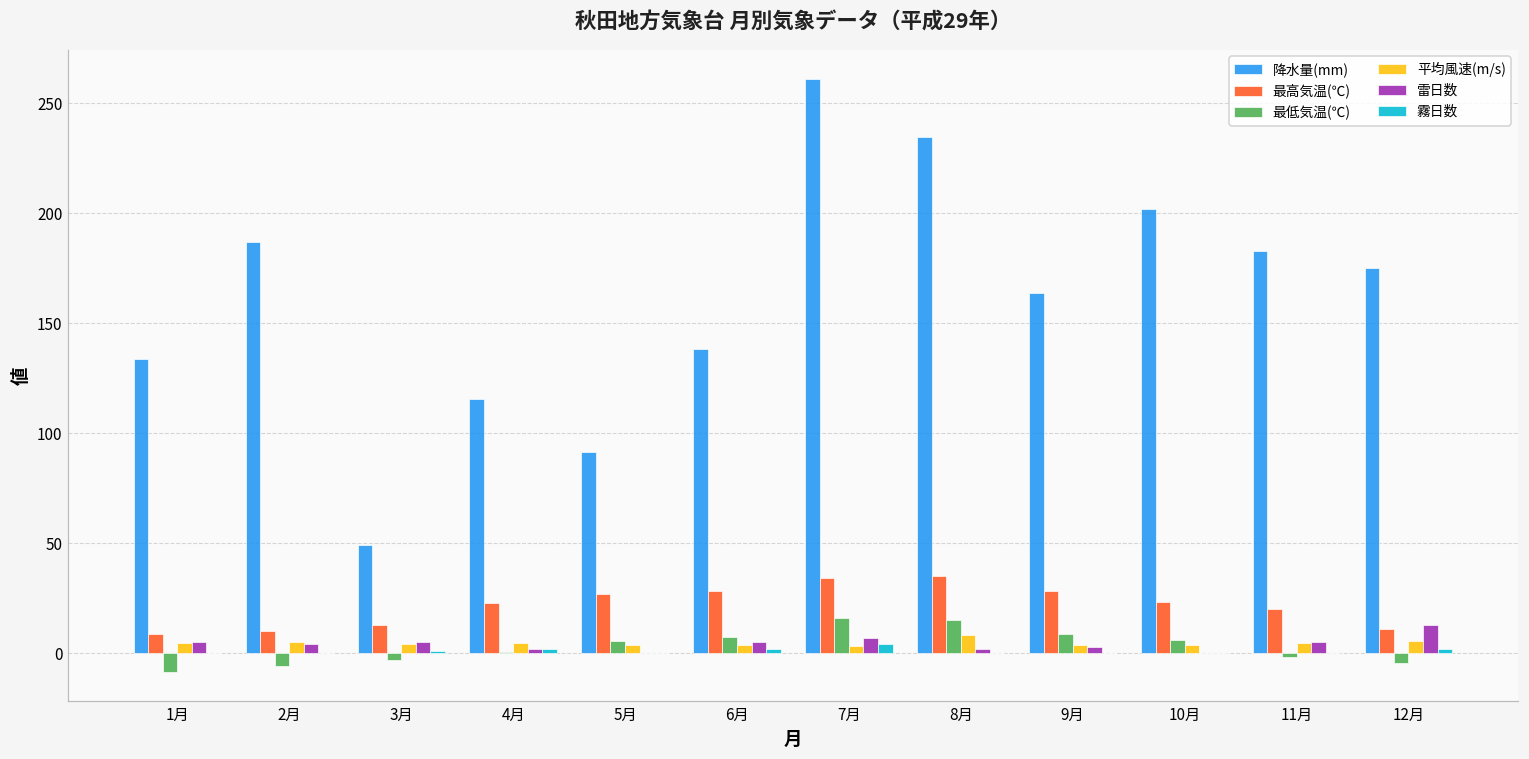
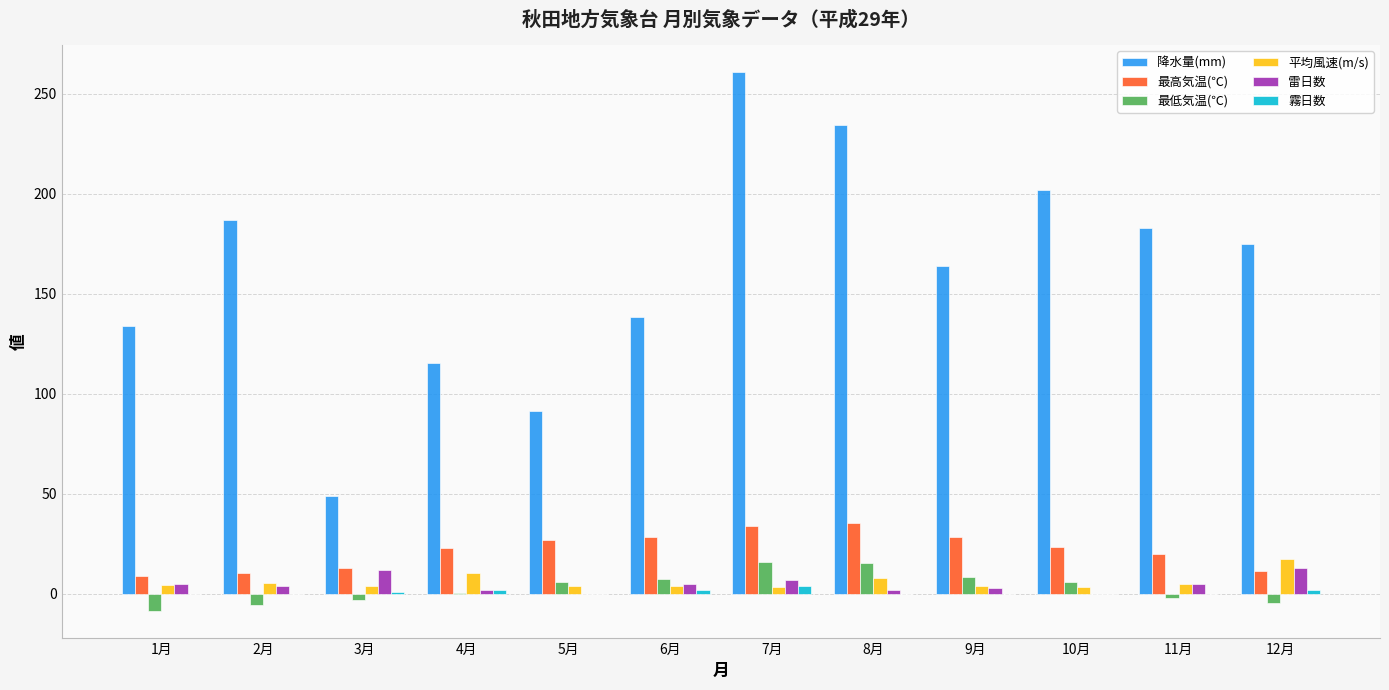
雷日数, 3月: 5 -> 12
平均風速(m/s), 4月: 5 -> 10
平均風速(m/s), 12月: 5 -> 17
